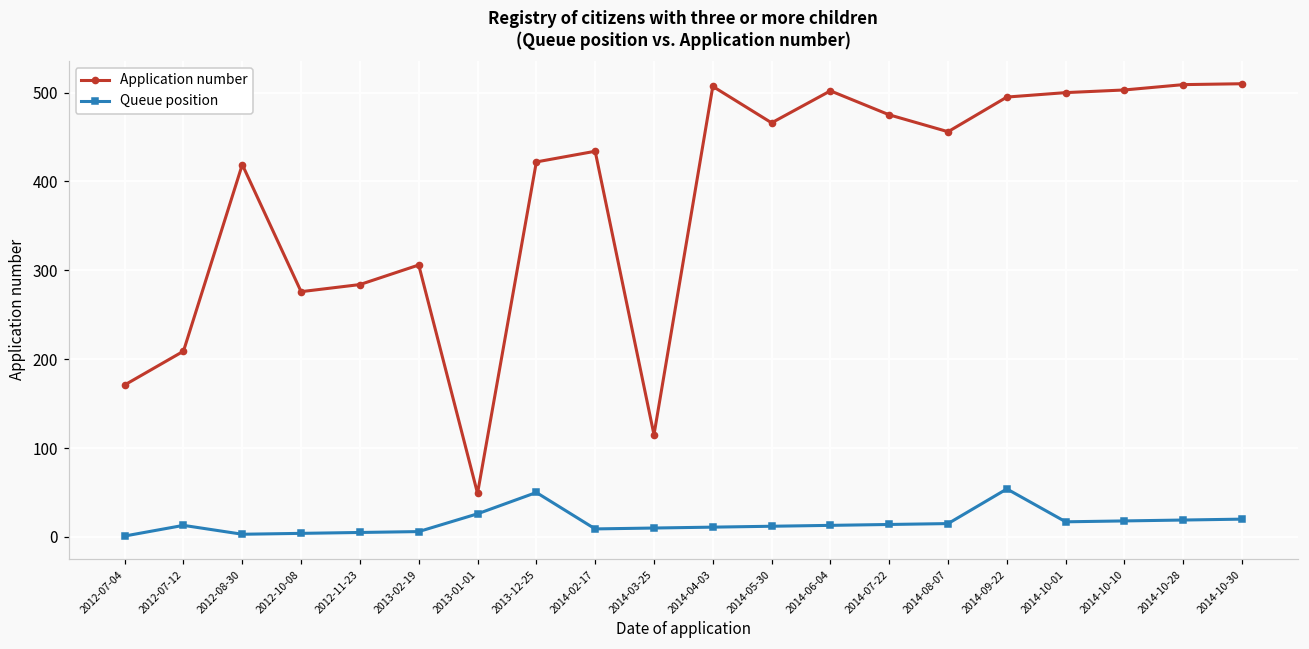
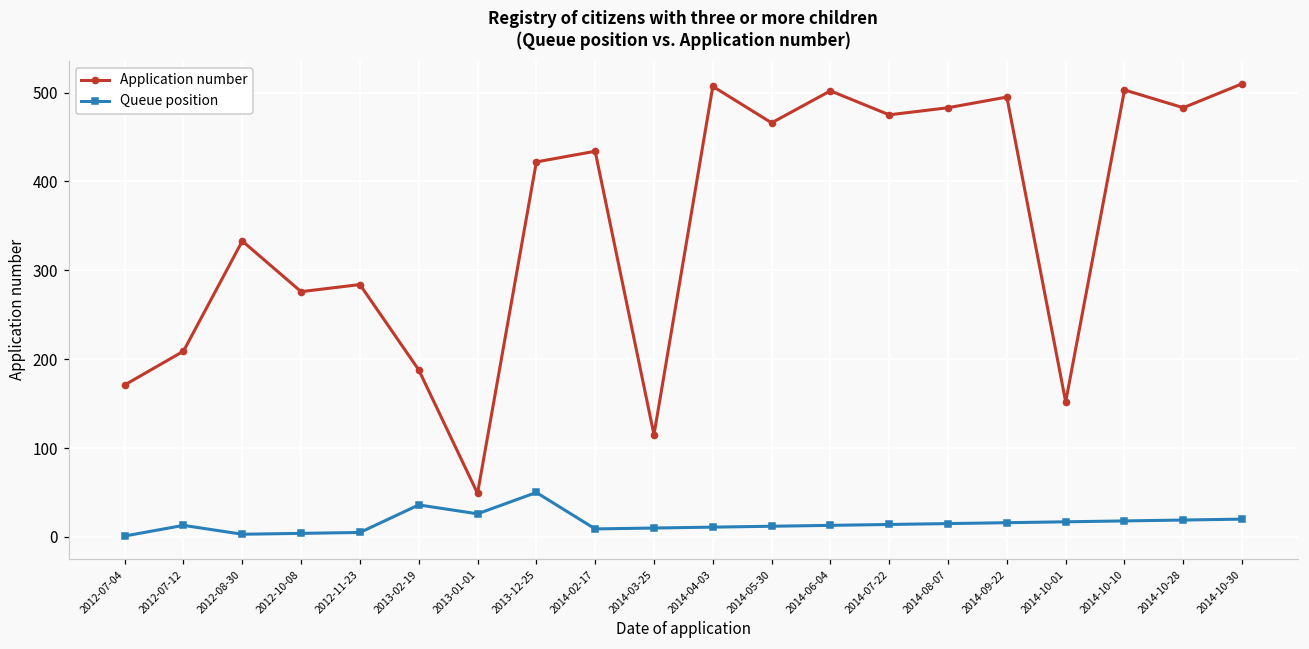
Application number, 2012-08-30: 420 -> 330
Application number, 2013-02-19: 310 -> 190
Queue position, 2013-02-19: 10 -> 40
Application number, 2014-08-07: 460 -> 480
Queue position, 2014-09-22: 50 -> 20
Application number, 2014-10-01: 500 -> 150
Application number, 2014-10-28: 510 -> 480
